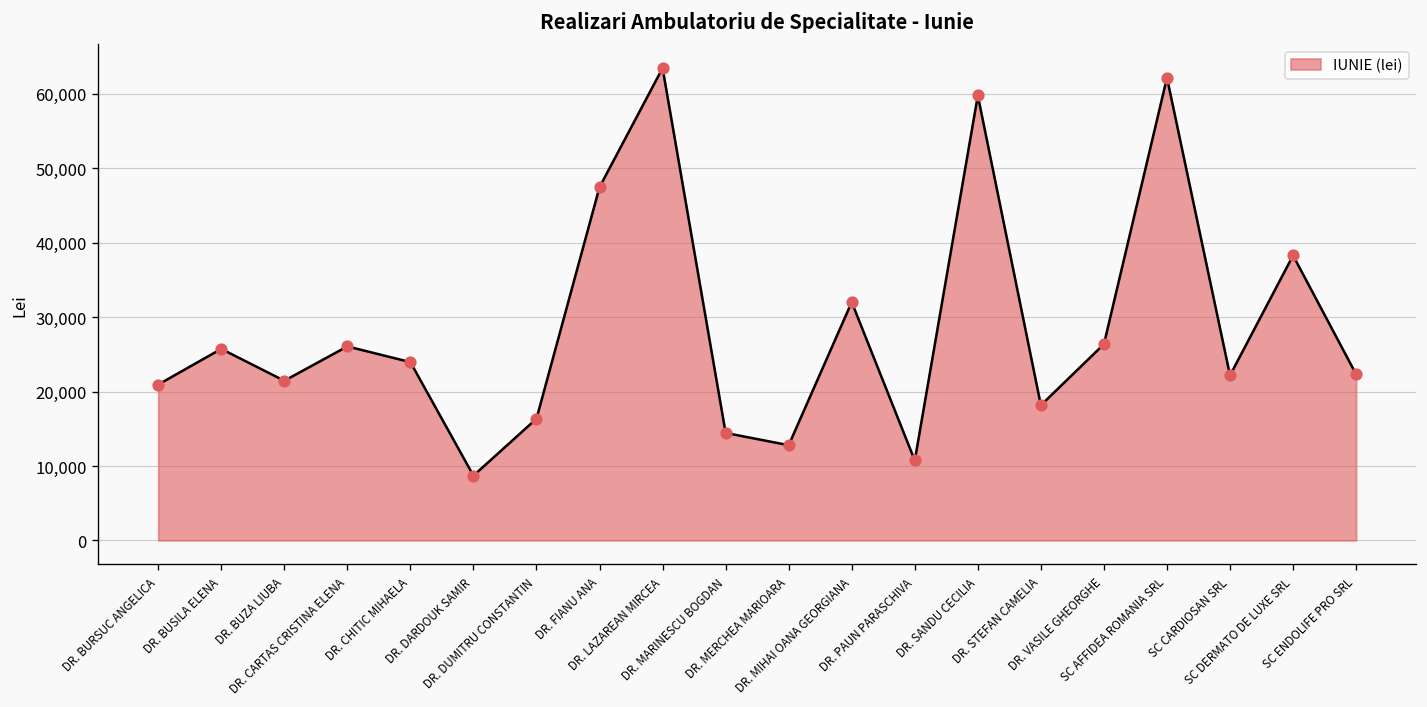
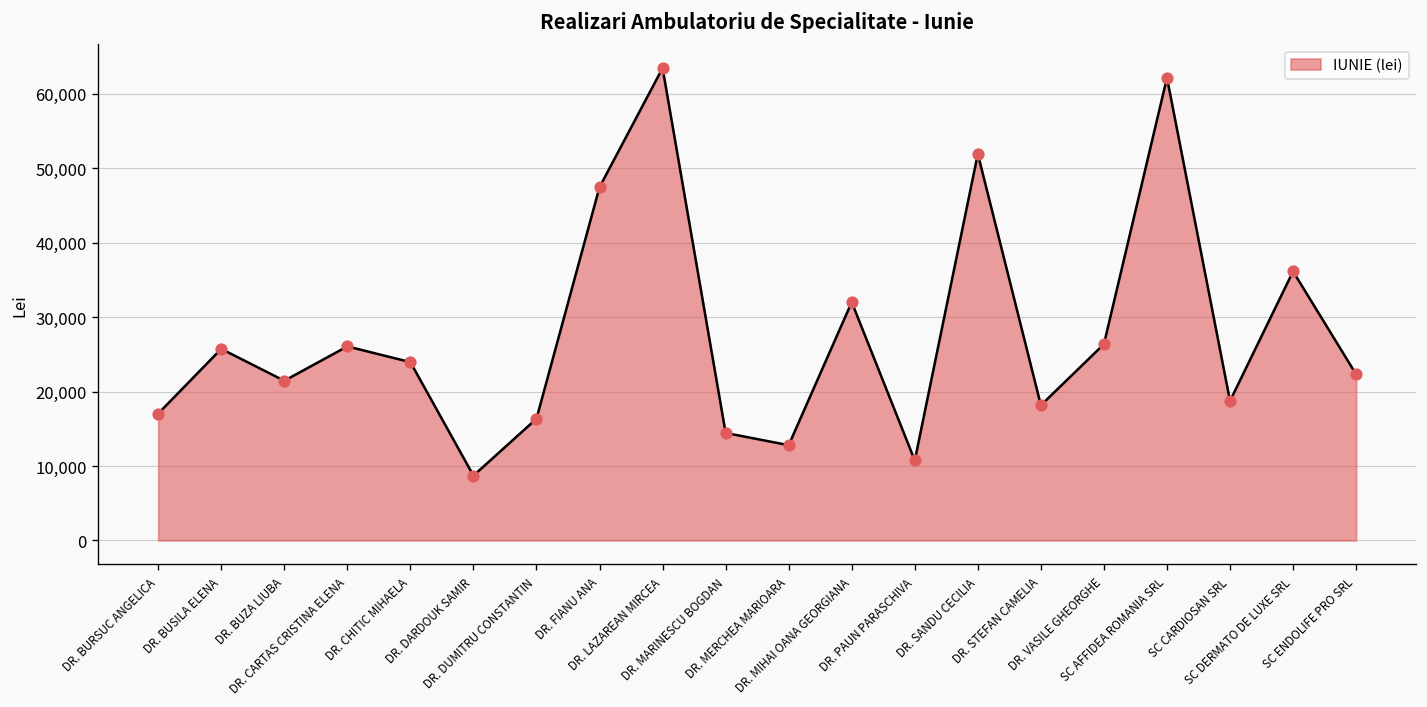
DR. BURSUC ANGELICA: 21,000 -> 17,000
DR. SANDU CECILIA: 60,000 -> 52,000
SC CARDIOSAN SRL: 22,000 -> 19,000
SC DERMATO DE LUXE SRL: 38,000 -> 36,000
